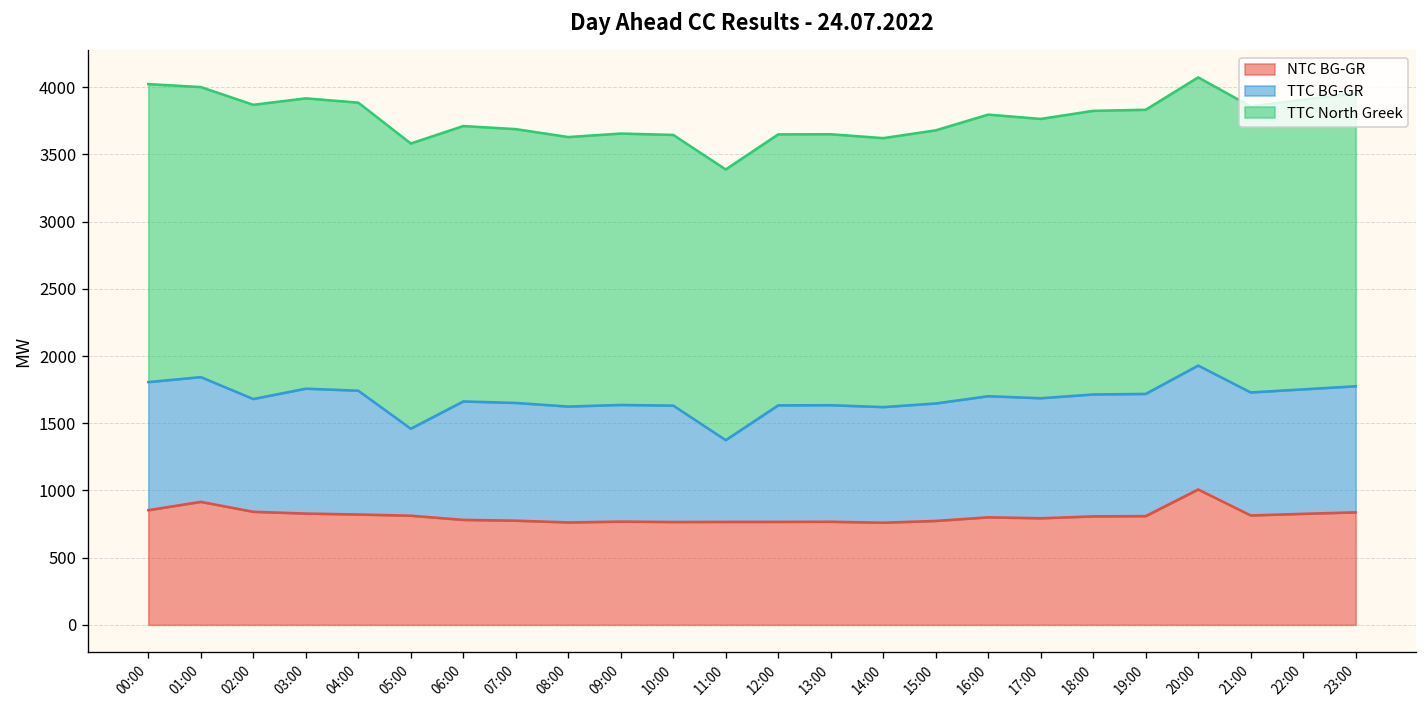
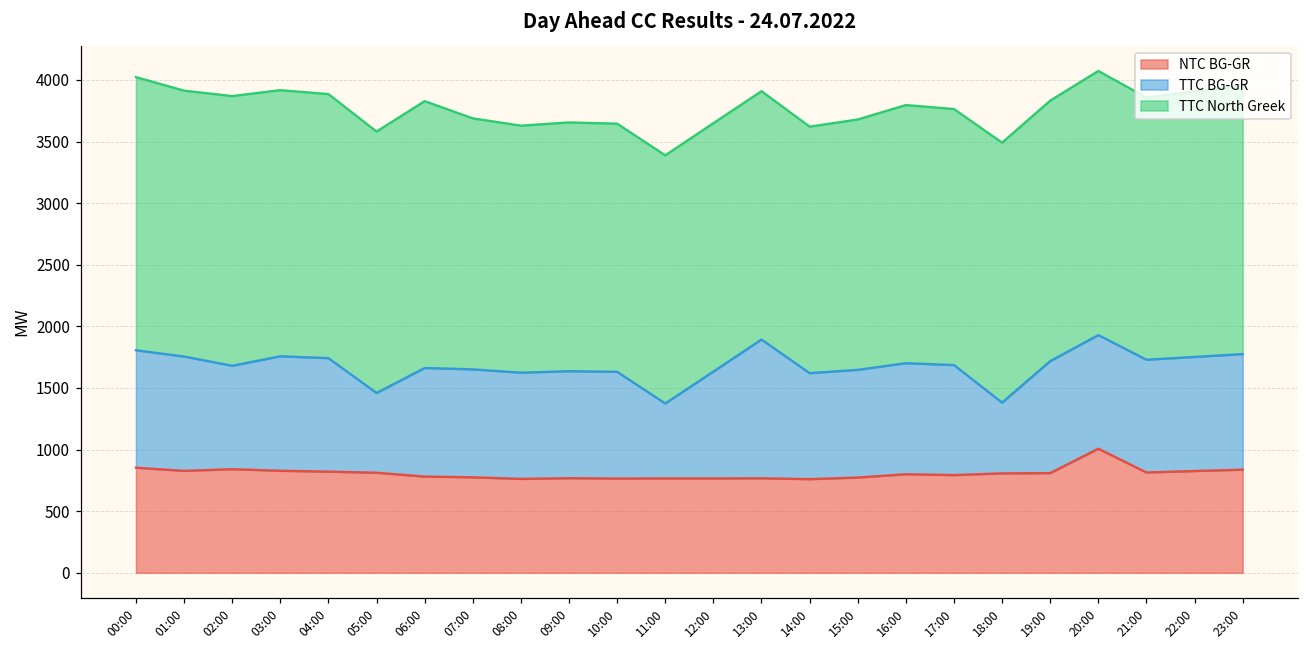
NTC BG-GR, 01:00: 920 -> 830
TTC North Greek, 06:00: 2050 -> 2170
TTC BG-GR, 13:00: 870 -> 1130
TTC BG-GR, 18:00: 910 -> 570
